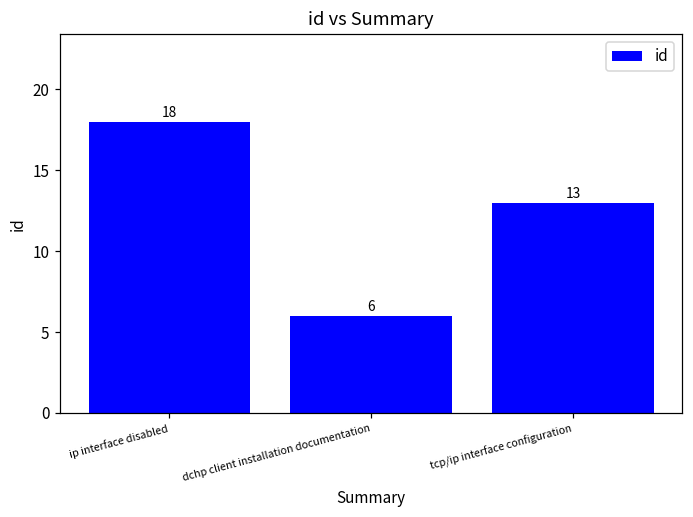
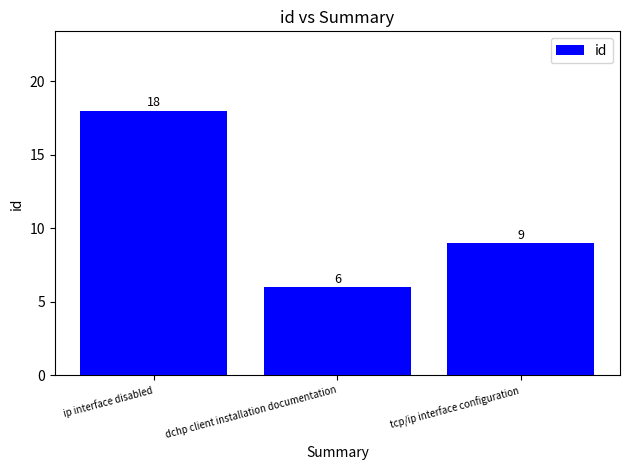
tcp/ip interface configuration: 13 -> 9
